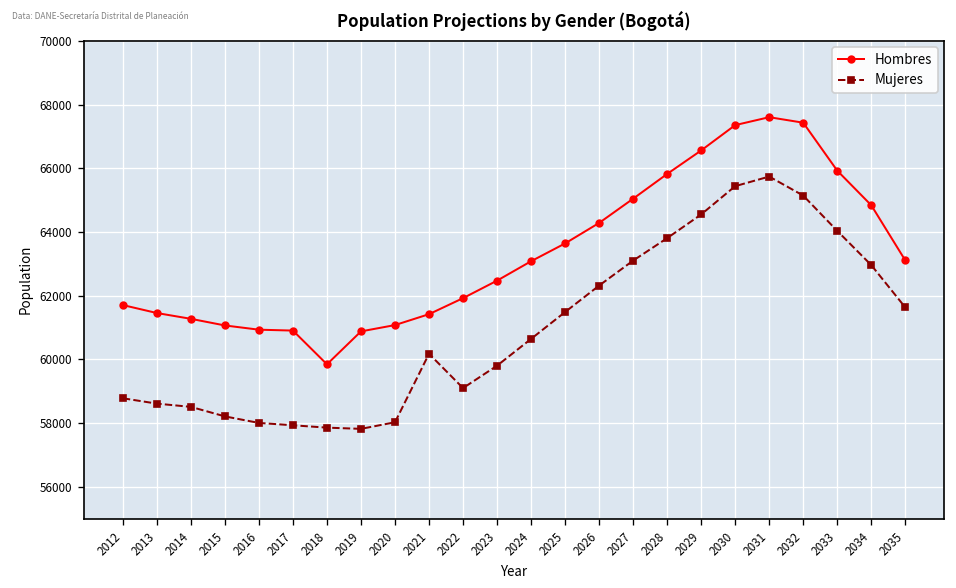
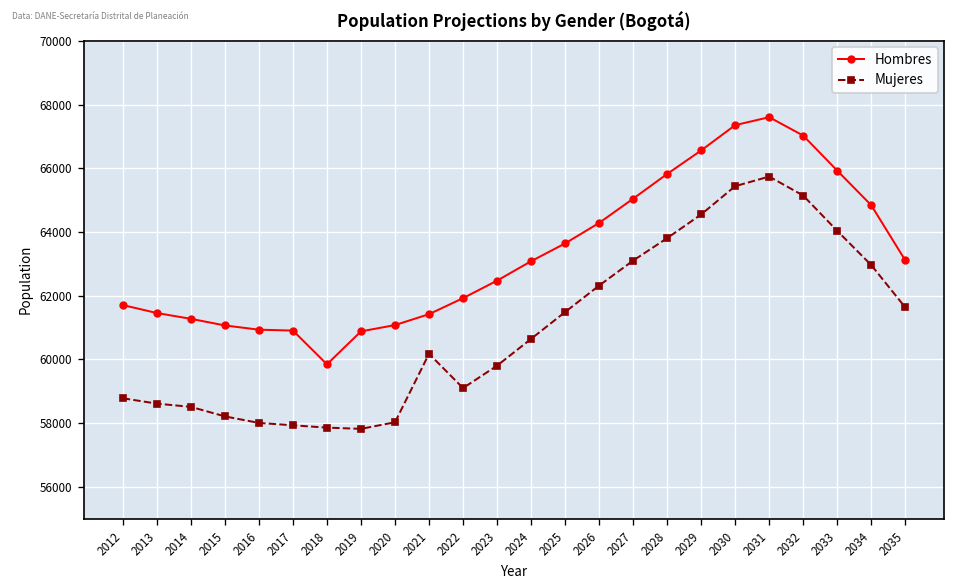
Hombres, 2032: 67400 -> 67000
